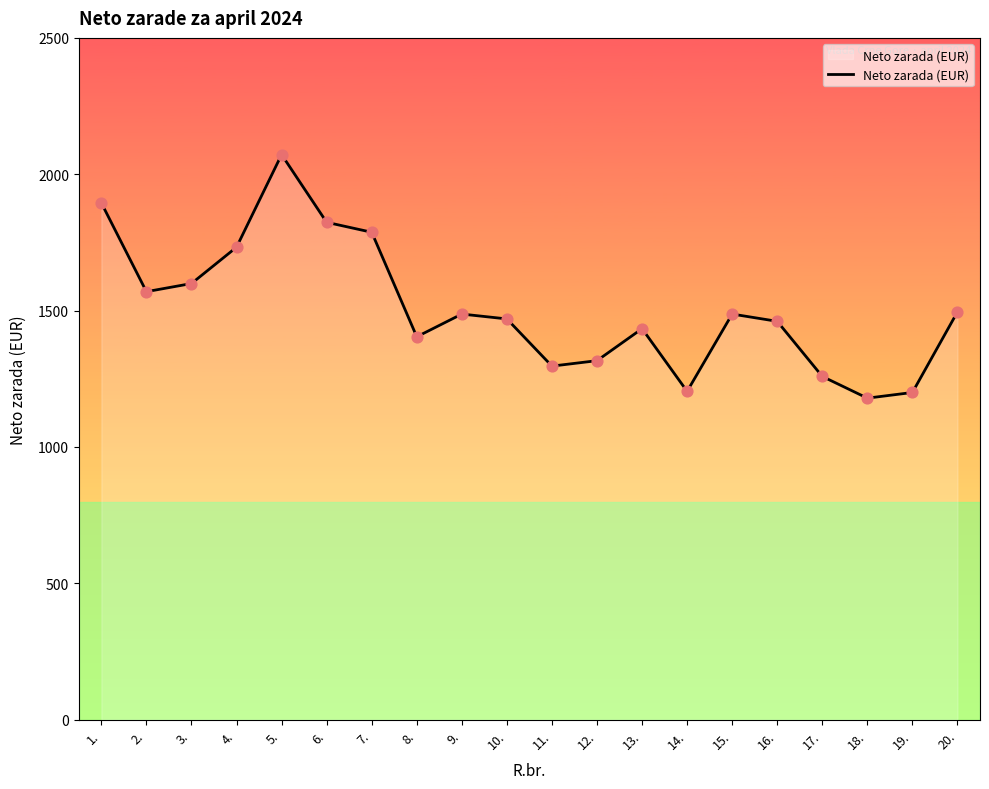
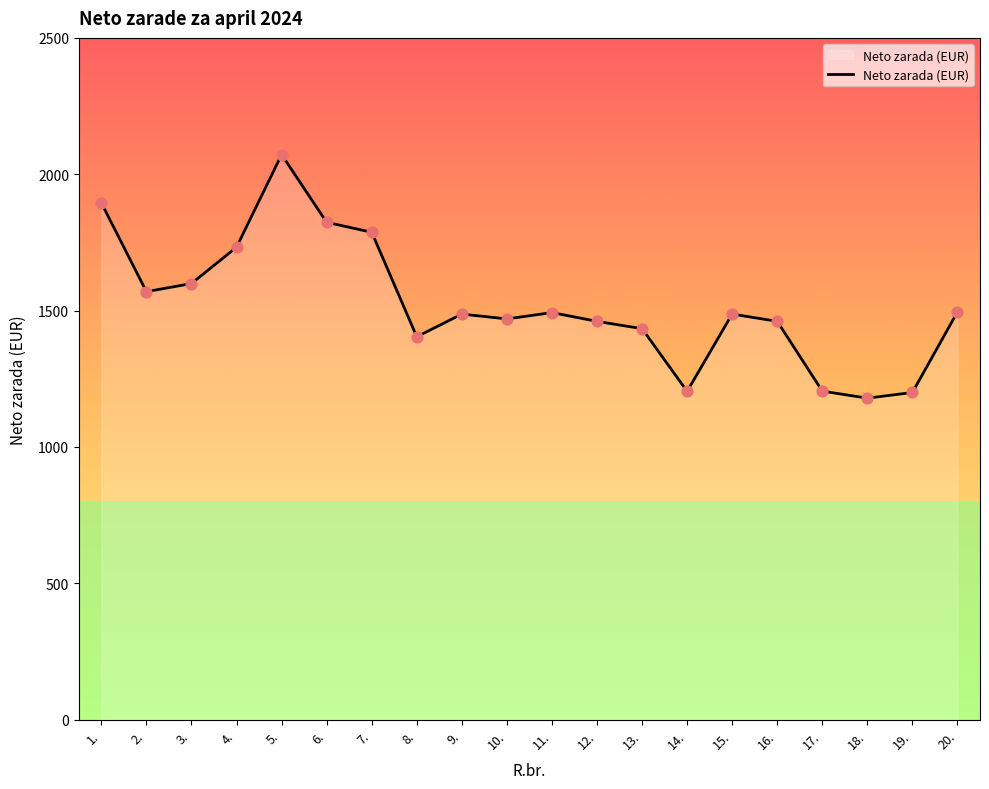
11.: 1300 -> 1490
12.: 1320 -> 1460
17.: 1260 -> 1200
